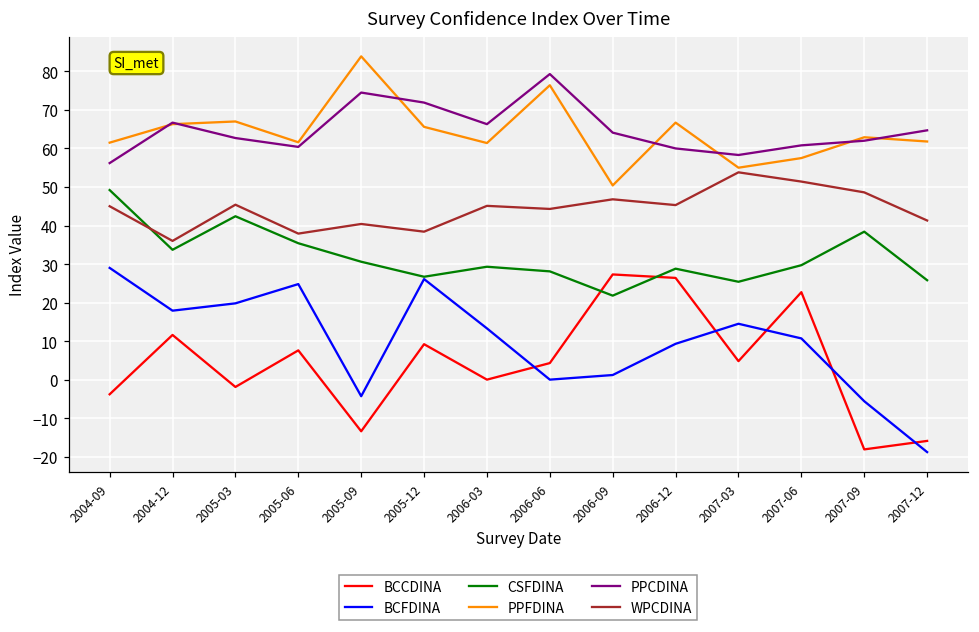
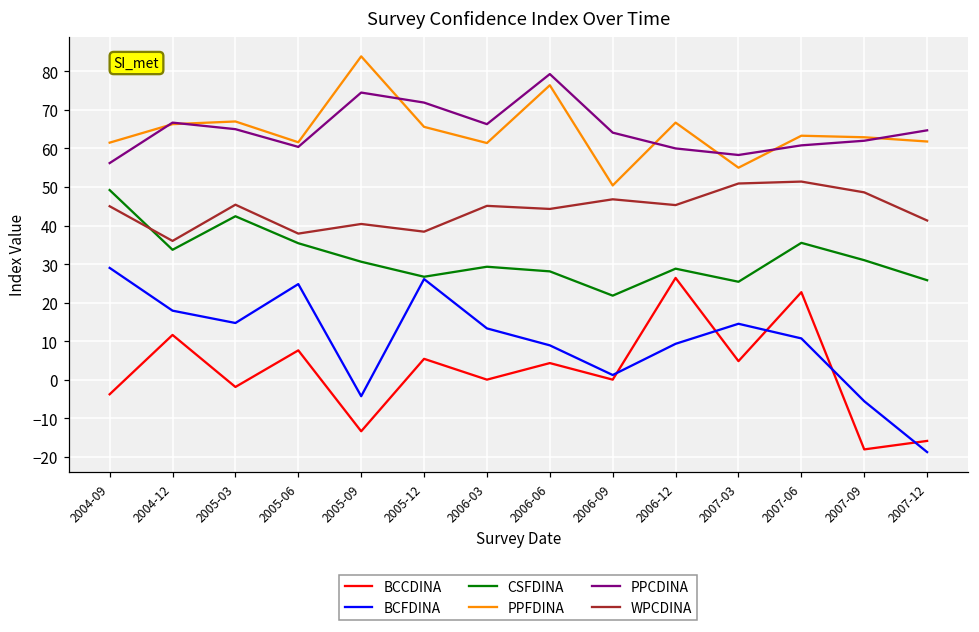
BCFDINA, 2005-03: 20 -> 15
PPCDINA, 2005-03: 63 -> 65
BCCDINA, 2005-12: 9 -> 5
BCFDINA, 2006-06: 0 -> 9
BCCDINA, 2006-09: 27 -> 0
WPCDINA, 2007-03: 54 -> 51
CSFDINA, 2007-06: 30 -> 36
PPFDINA, 2007-06: 58 -> 63
CSFDINA, 2007-09: 38 -> 31
